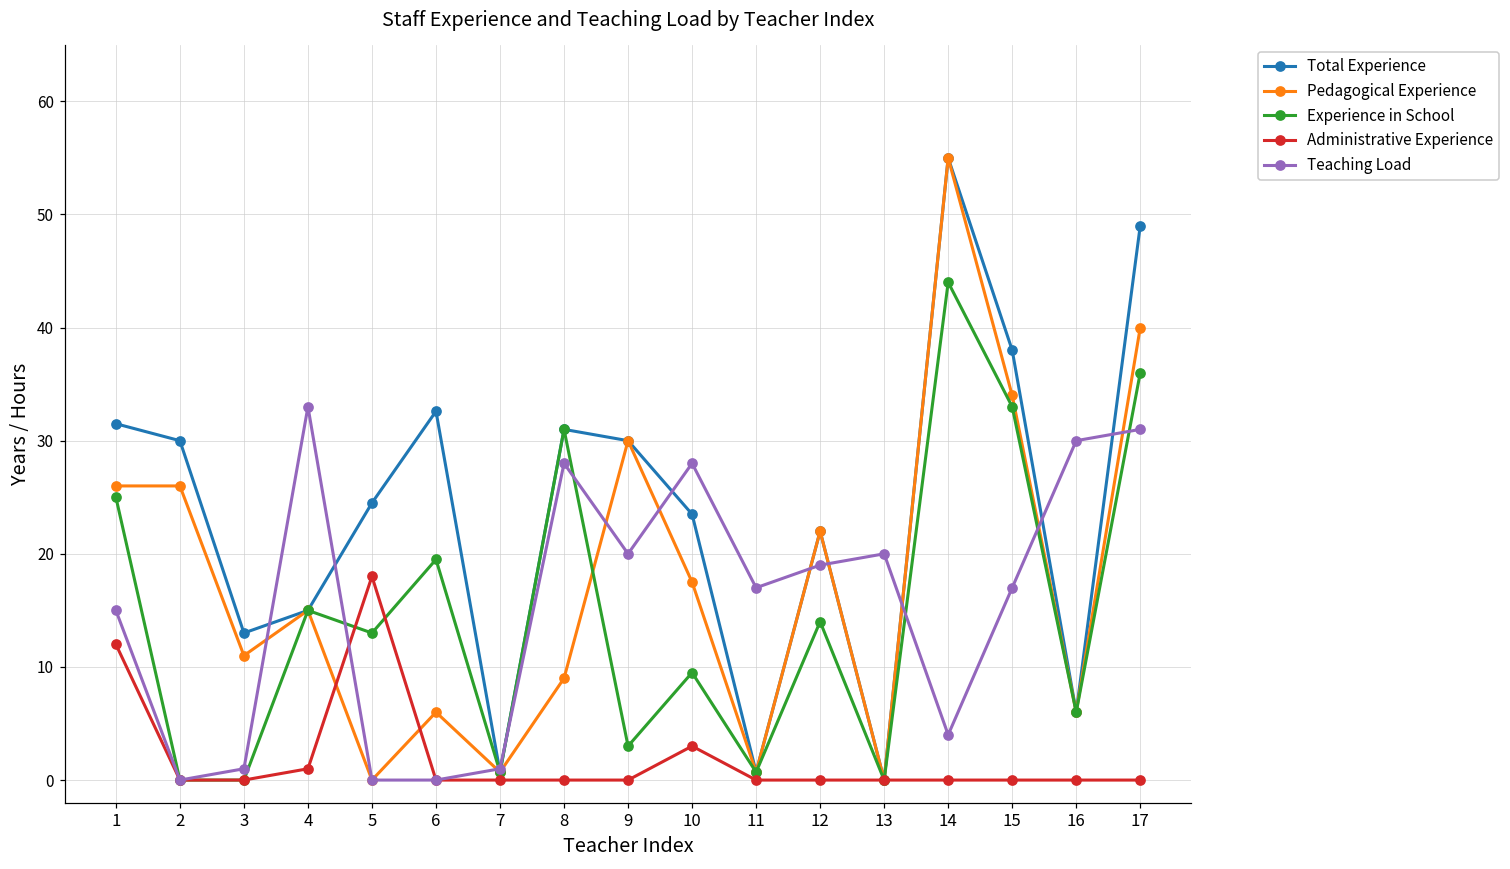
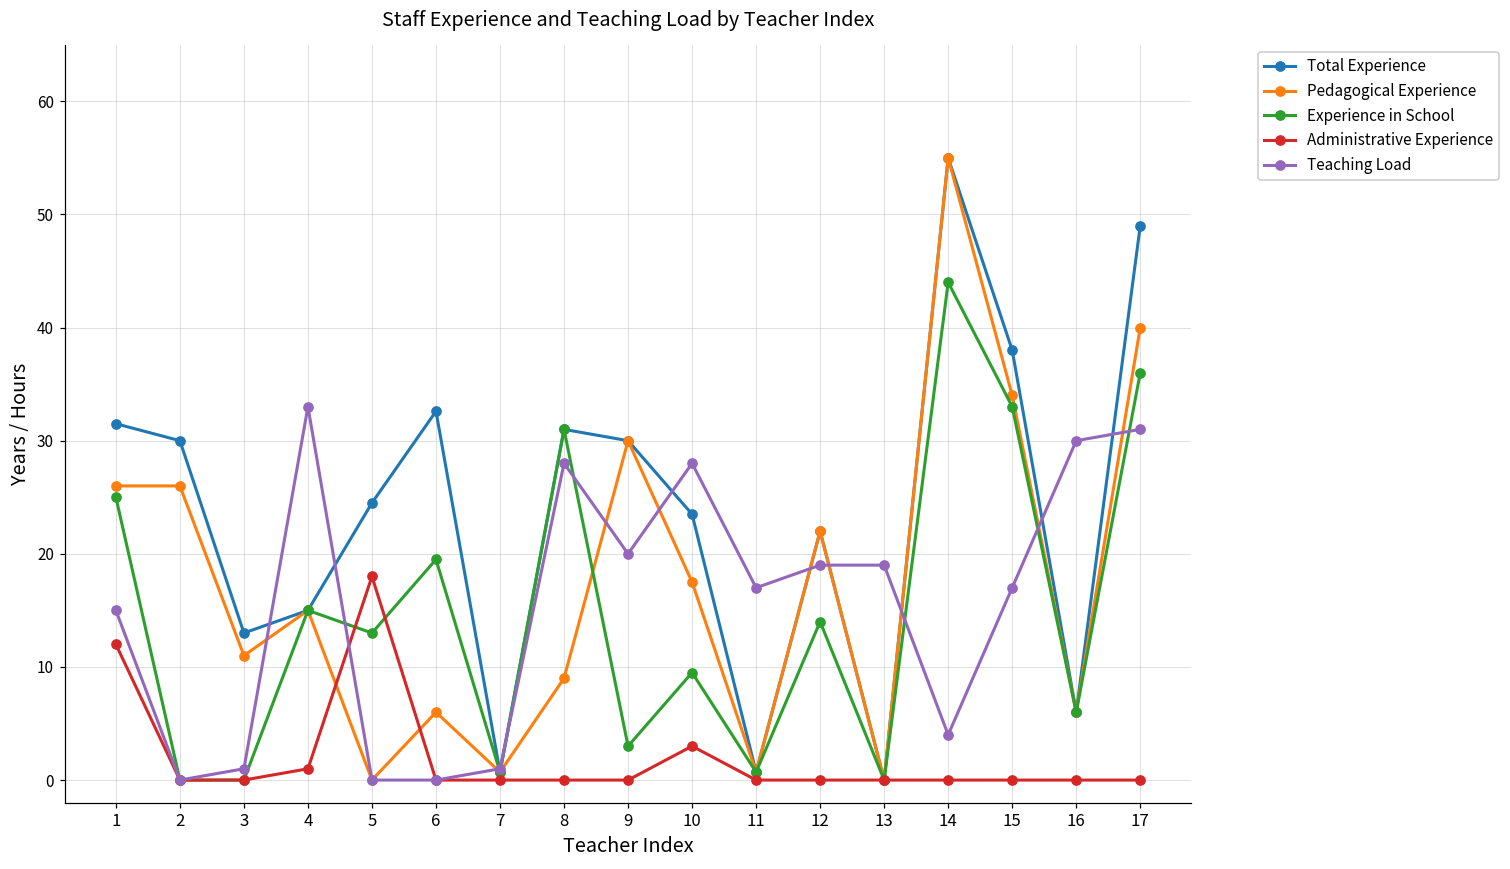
Teaching Load, 13: 20 -> 19
